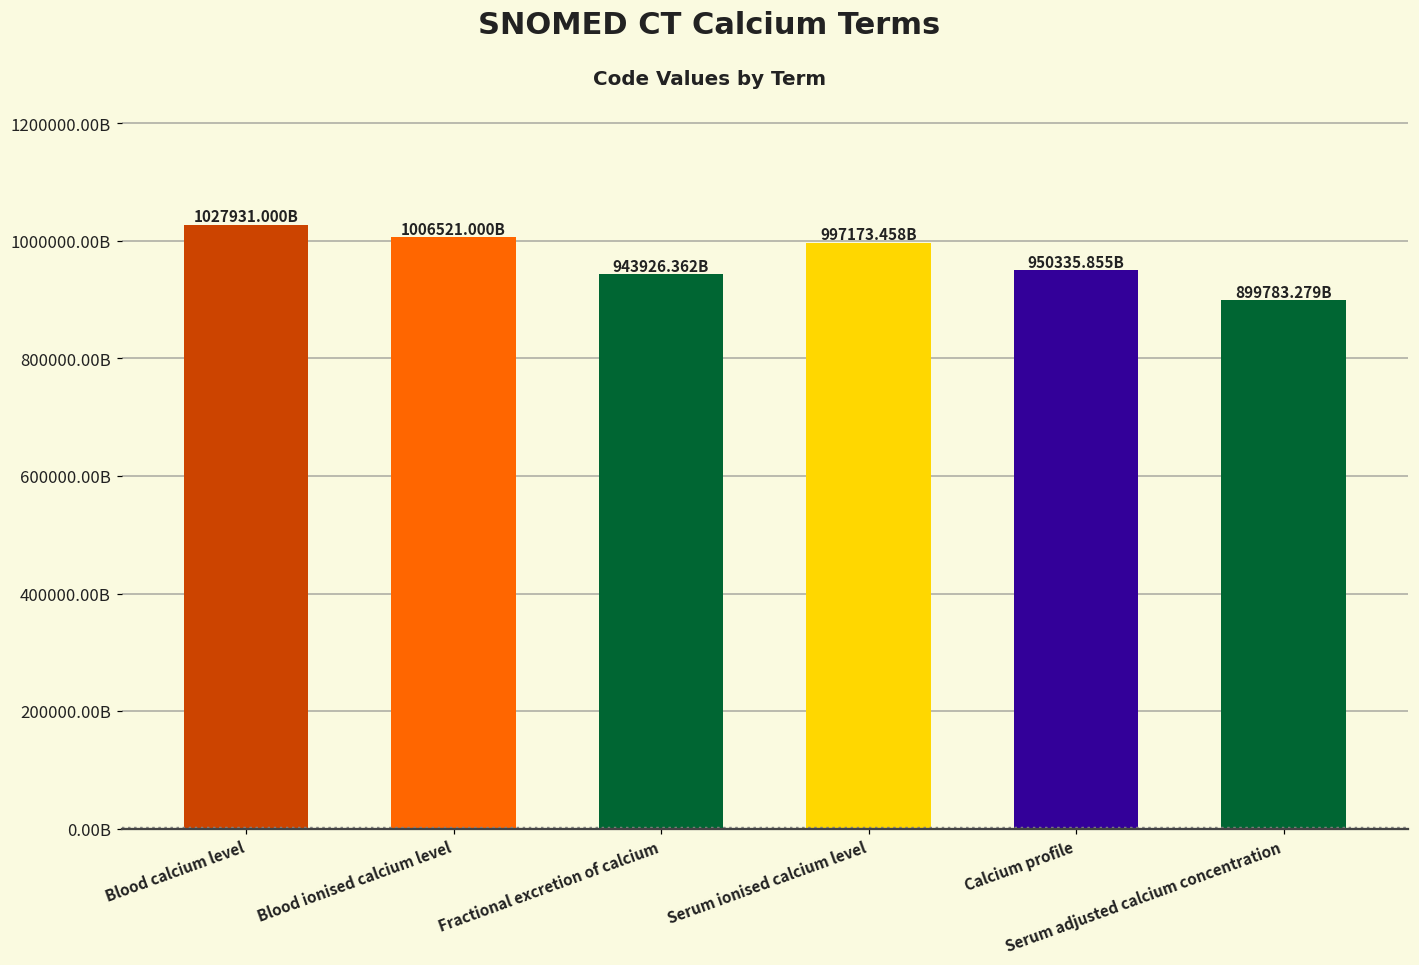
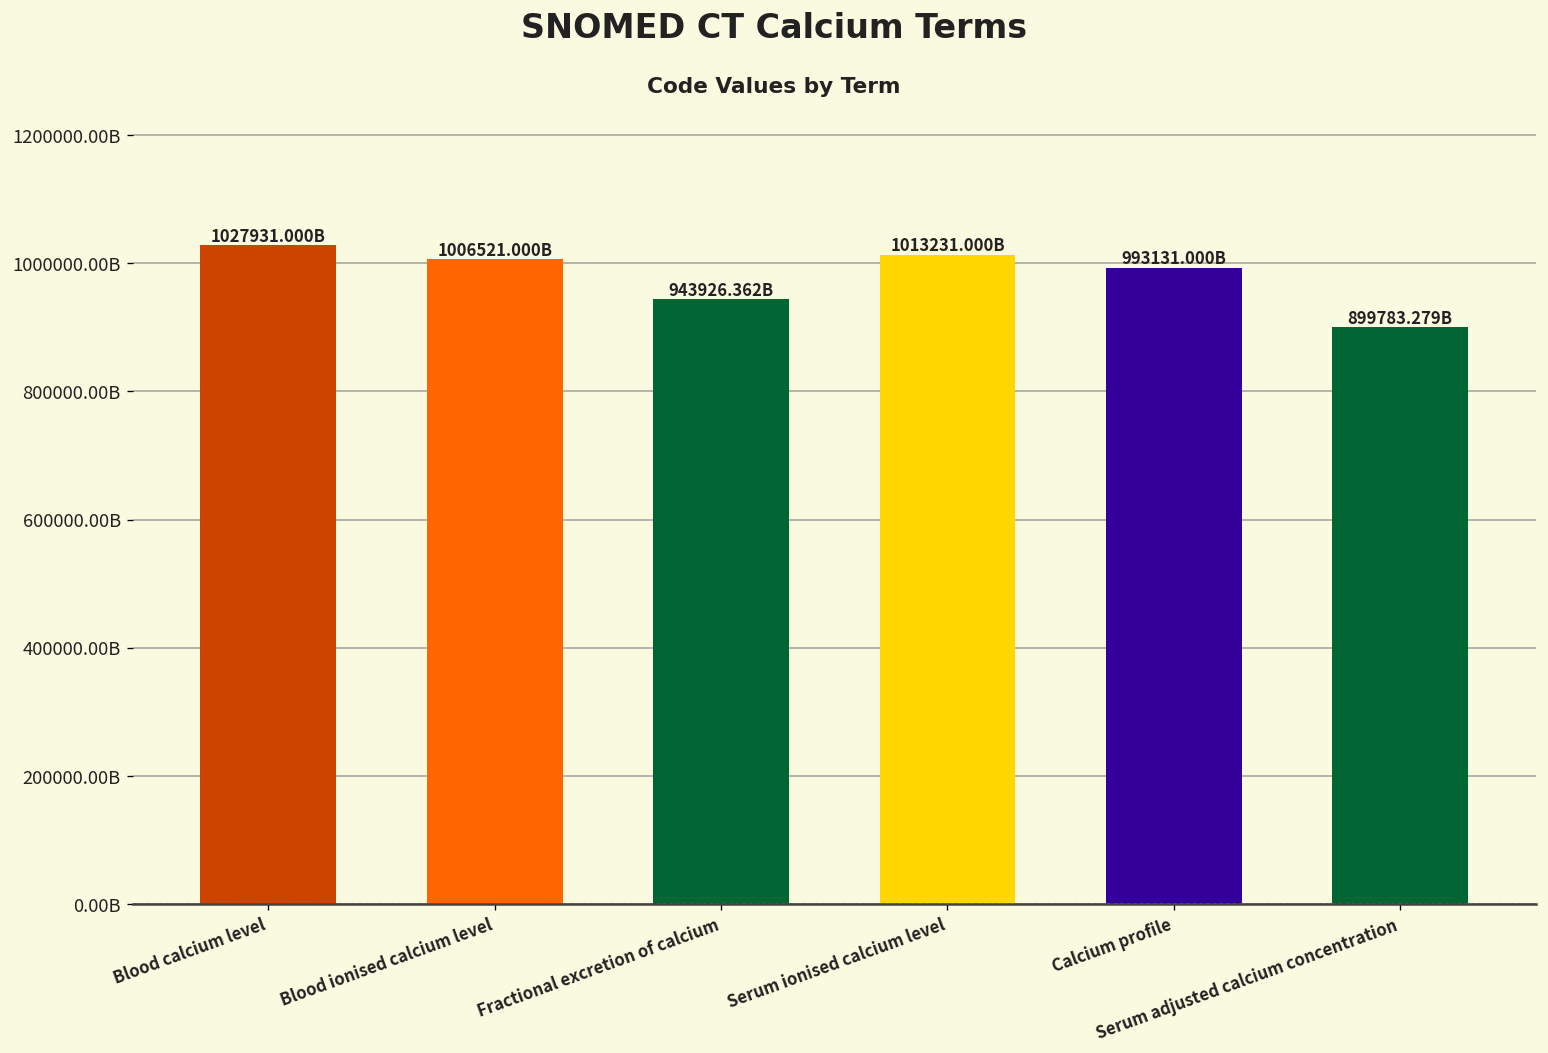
Serum ionised calcium level: 997173.458B -> 1013231.000B
Calcium profile: 950335.855B -> 993131.000B
